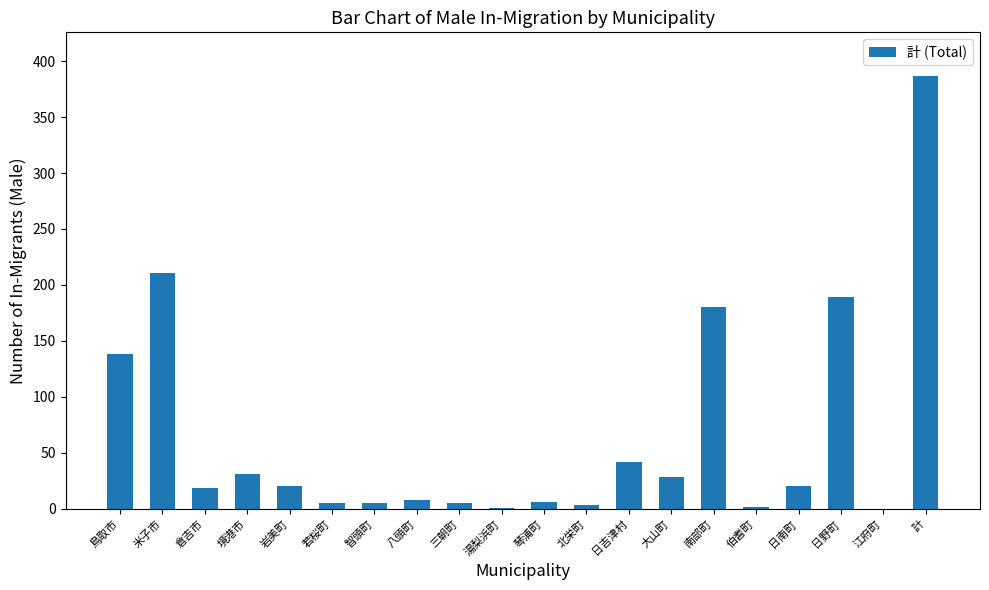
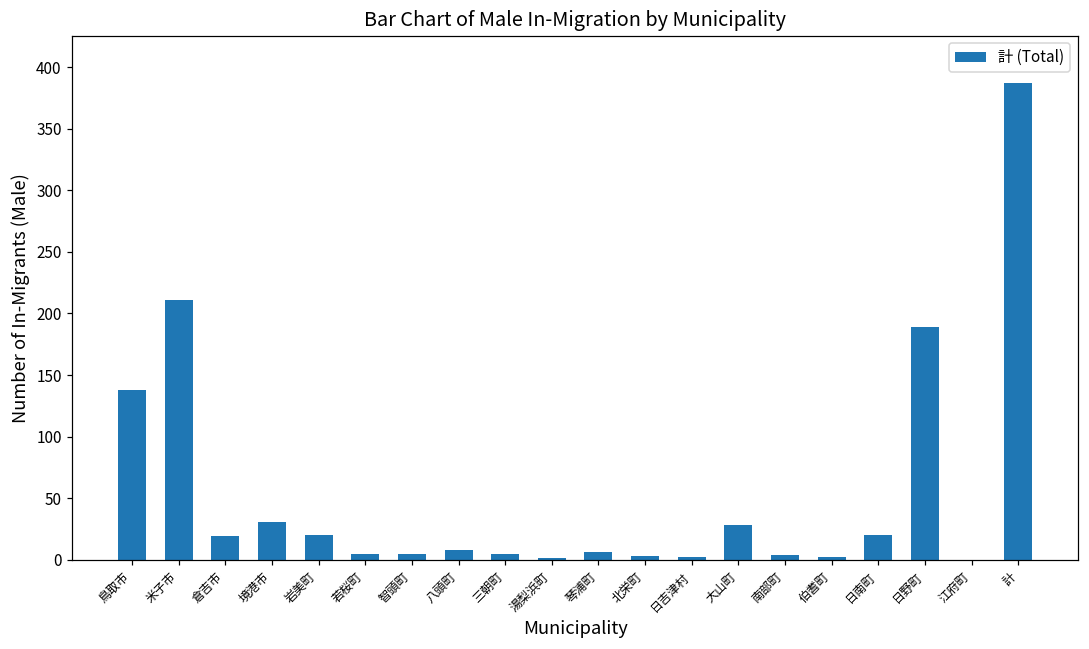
日吉津村: 42 -> 2
南部町: 180 -> 4
